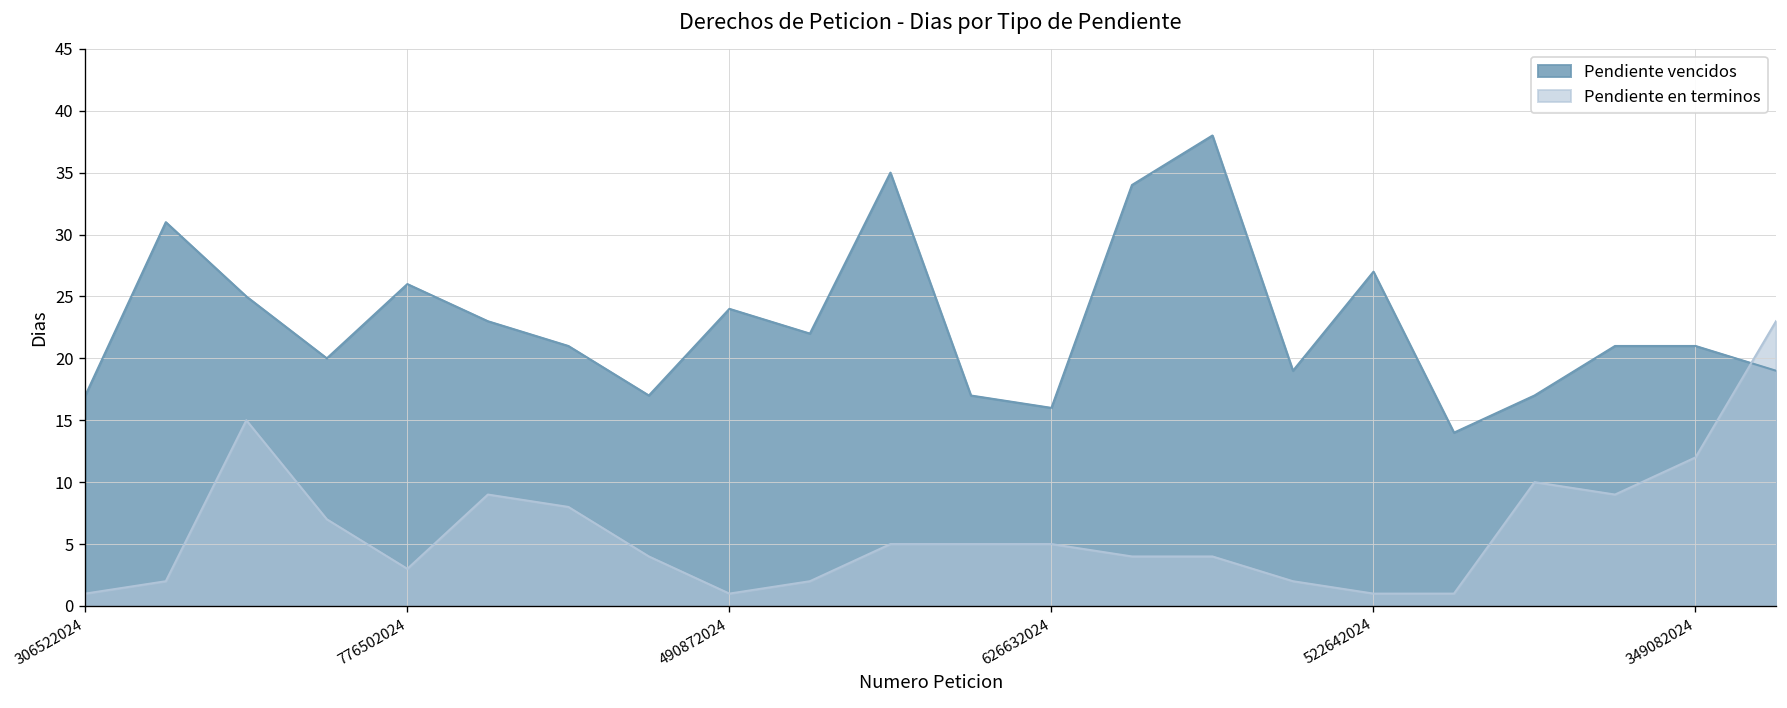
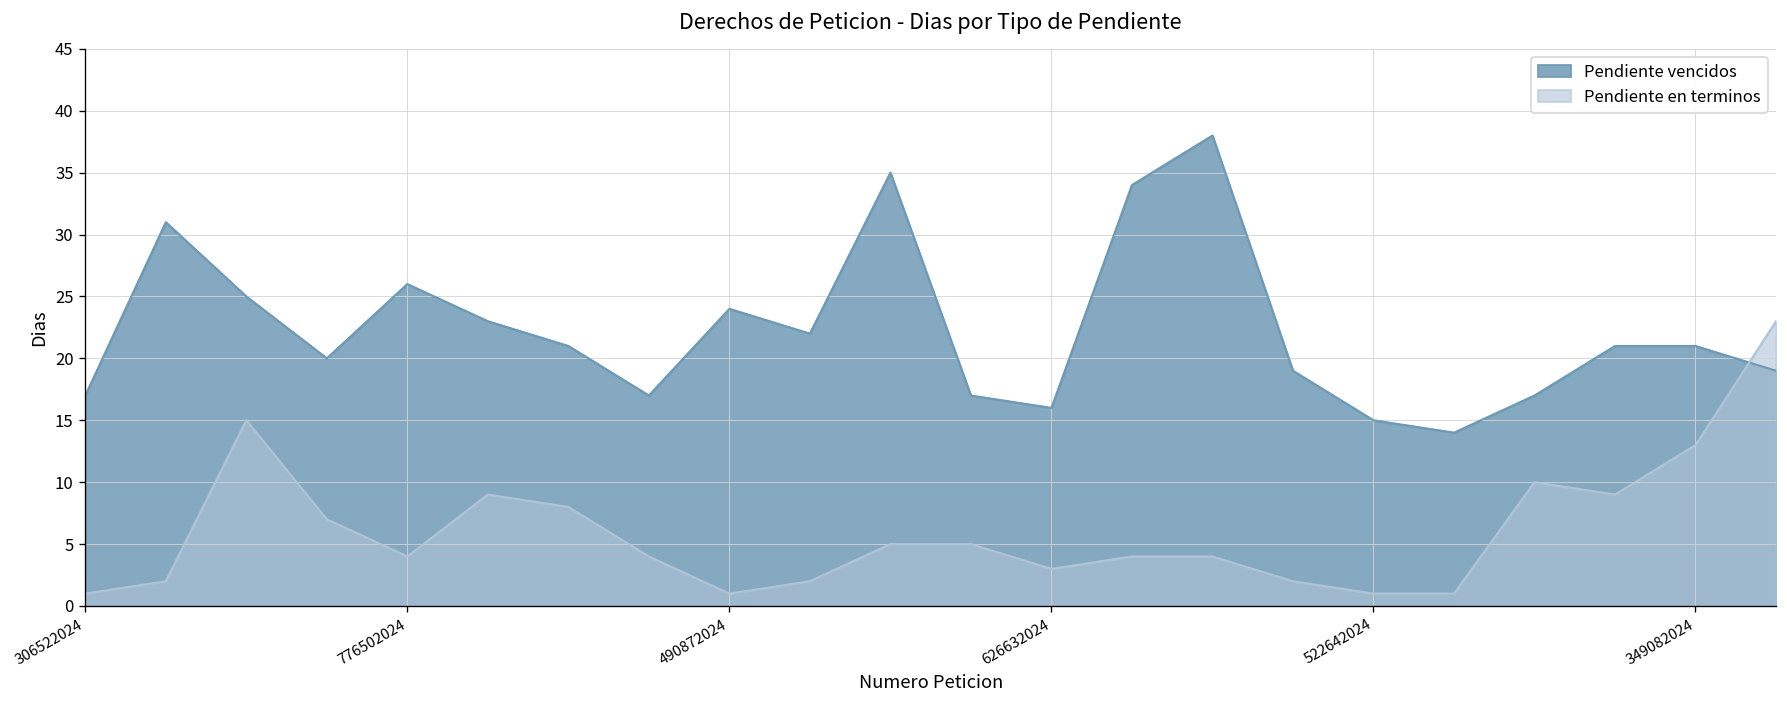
Pendiente en terminos, 776502024: 3 -> 4
Pendiente en terminos, 626632024: 5 -> 3
Pendiente vencidos, 522642024: 27 -> 15
Pendiente en terminos, 349082024: 12 -> 13
